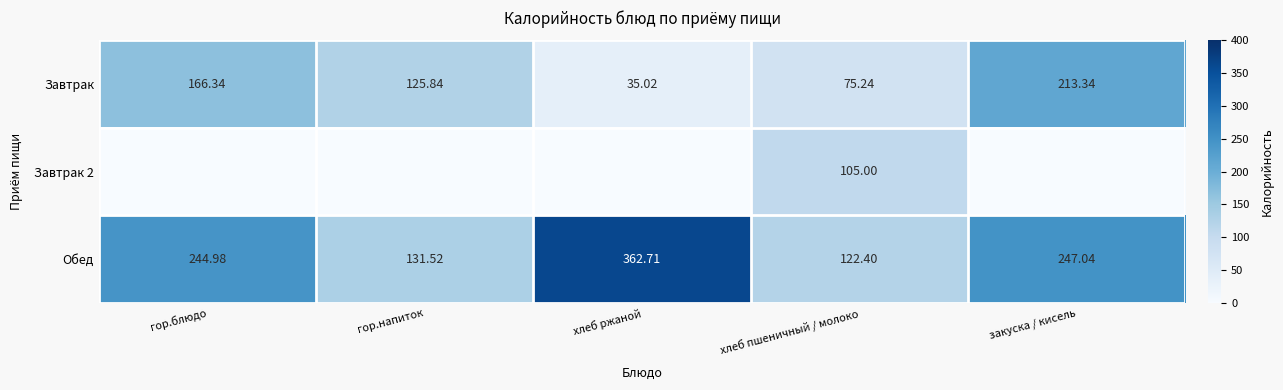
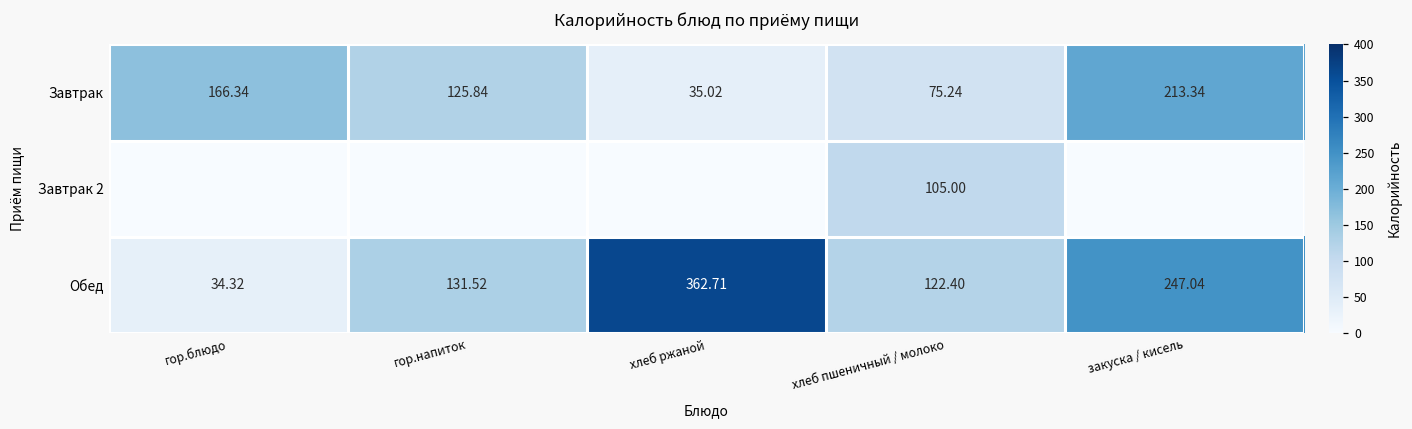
Обед, гор.блюдо: 244.98 -> 34.32
